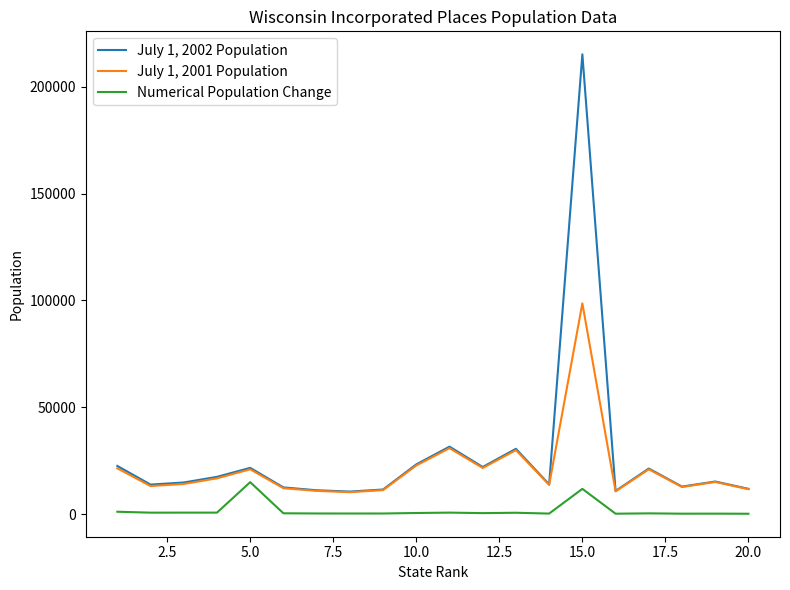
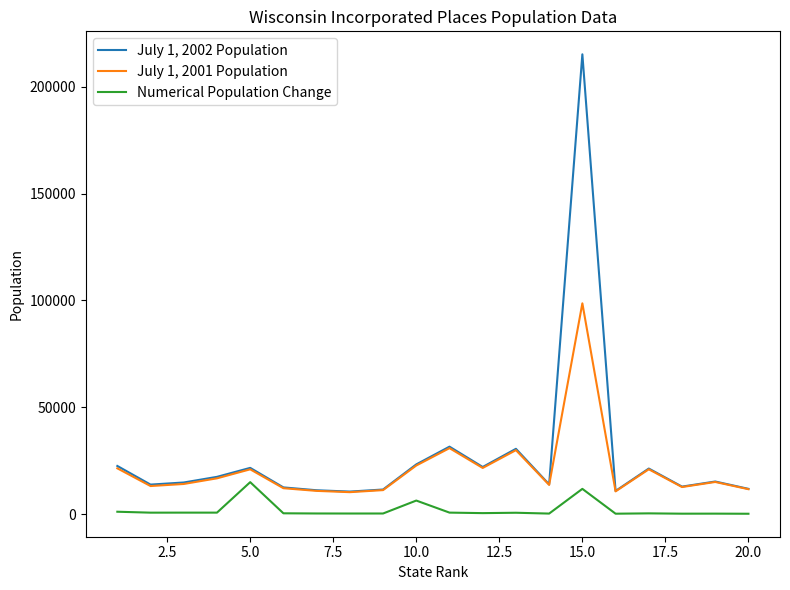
Numerical Population Change, 10.0: 1000 -> 6000
